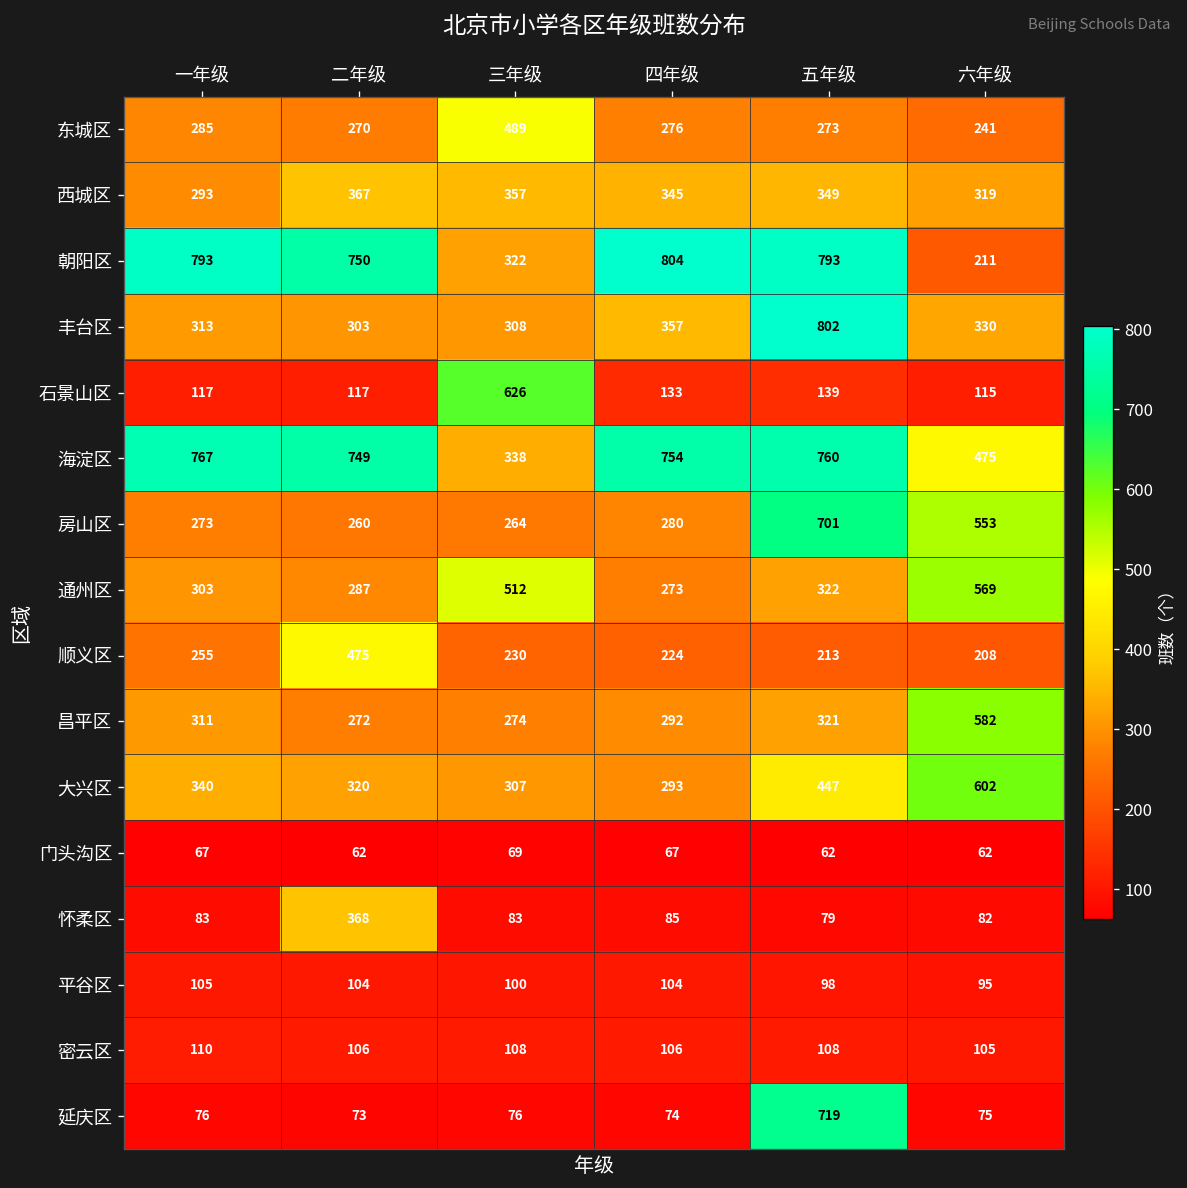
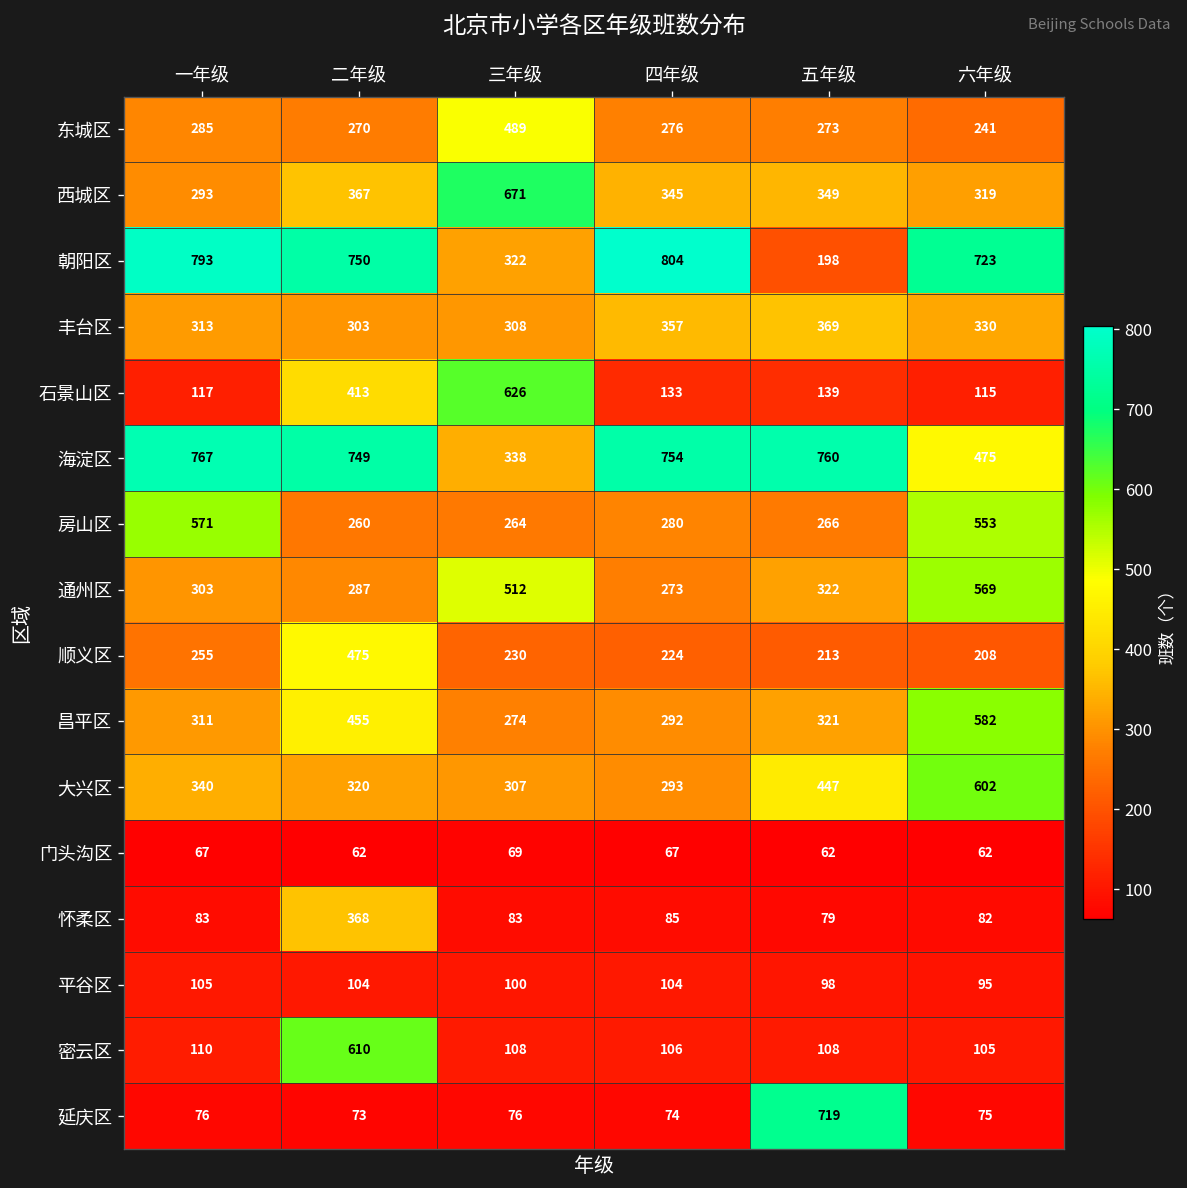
西城区, 三年级: 357 -> 671
朝阳区, 五年级: 793 -> 198
朝阳区, 六年级: 211 -> 723
丰台区, 五年级: 802 -> 369
石景山区, 二年级: 117 -> 413
房山区, 一年级: 273 -> 571
房山区, 五年级: 701 -> 266
昌平区, 二年级: 272 -> 455
密云区, 二年级: 106 -> 610
